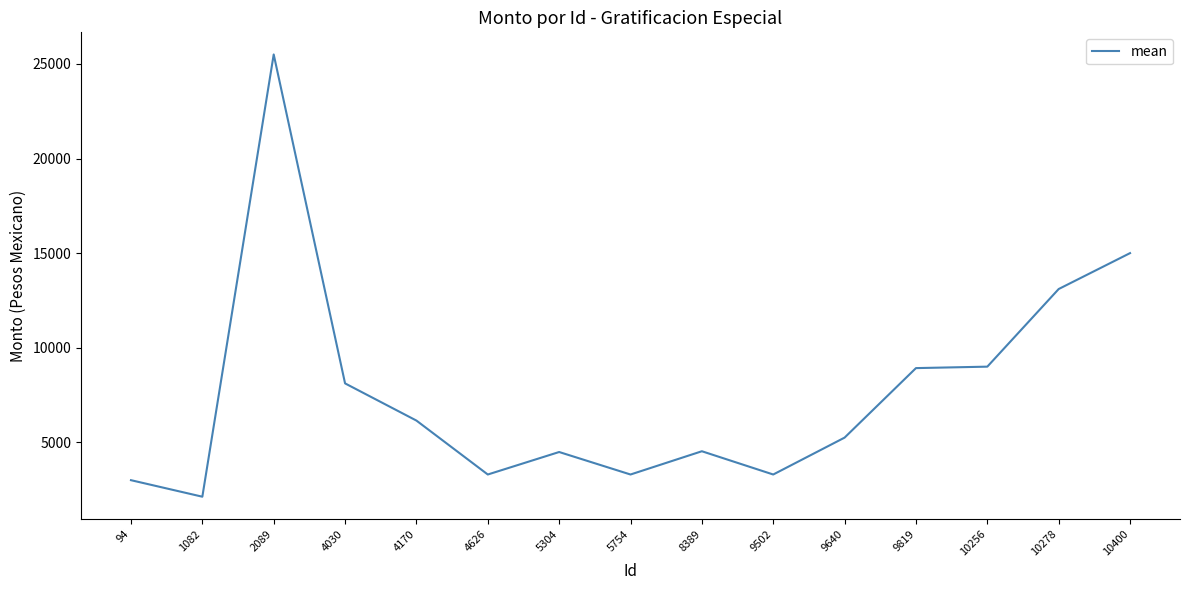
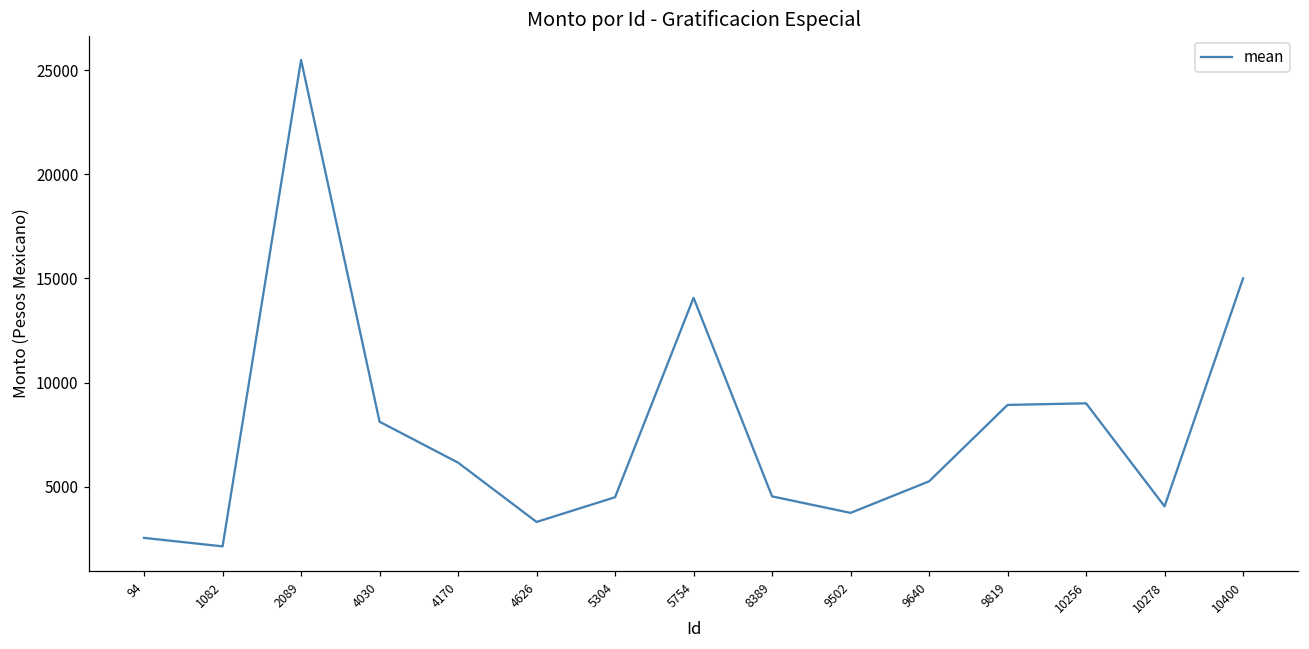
94: 3000 -> 2500
5754: 3300 -> 14100
9502: 3300 -> 3700
10278: 13100 -> 4100
